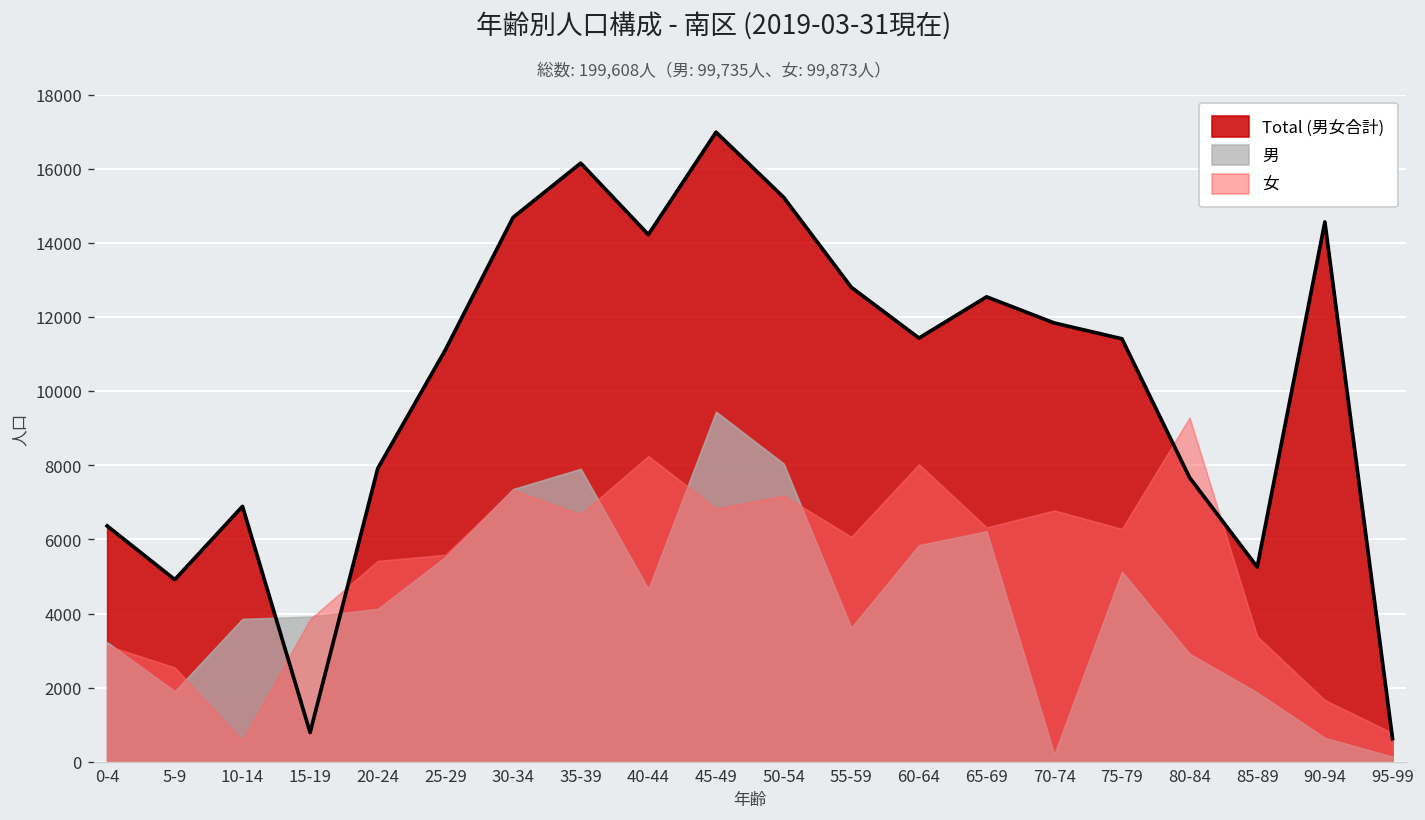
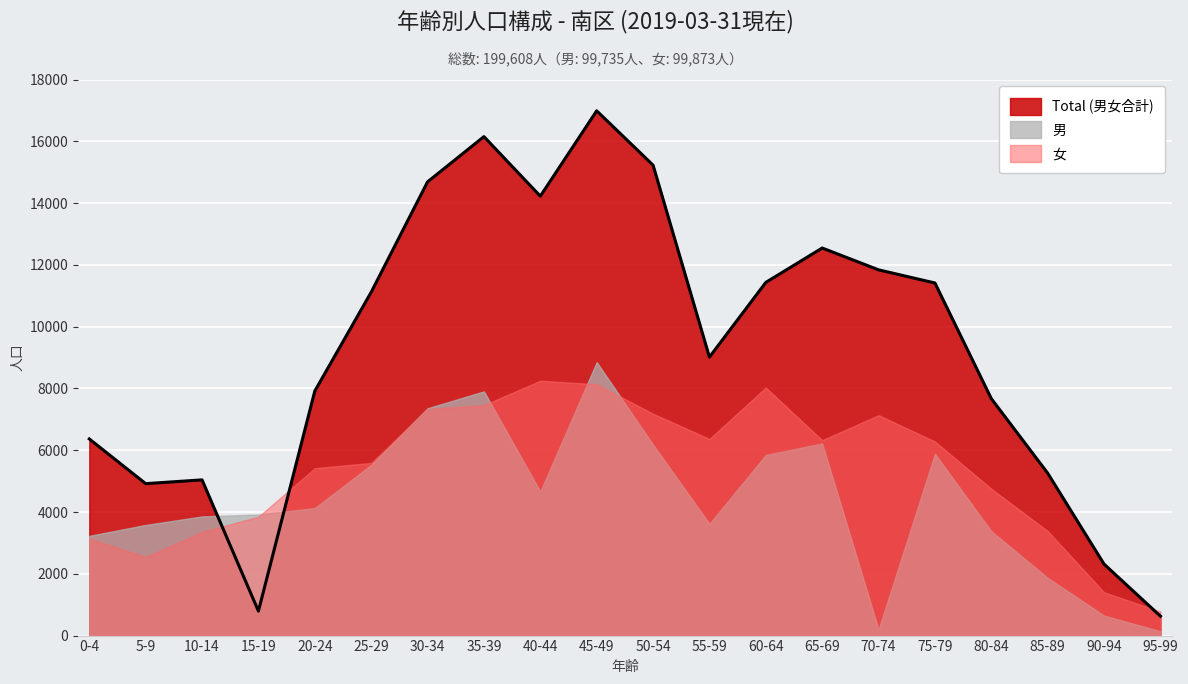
男, 5-9: 1900 -> 3600
Total (男女合計), 10-14: 6900 -> 5000
女, 10-14: 600 -> 3400
女, 35-39: 6700 -> 7500
男, 45-49: 9400 -> 8900
女, 45-49: 6800 -> 8100
男, 50-54: 8000 -> 6200
Total (男女合計), 55-59: 12800 -> 9000
女, 55-59: 6100 -> 6400
女, 70-74: 6800 -> 7100
男, 75-79: 5100 -> 5900
男, 80-84: 2900 -> 3400
女, 80-84: 9300 -> 4800
Total (男女合計), 90-94: 14600 -> 2300
女, 90-94: 1700 -> 1400
